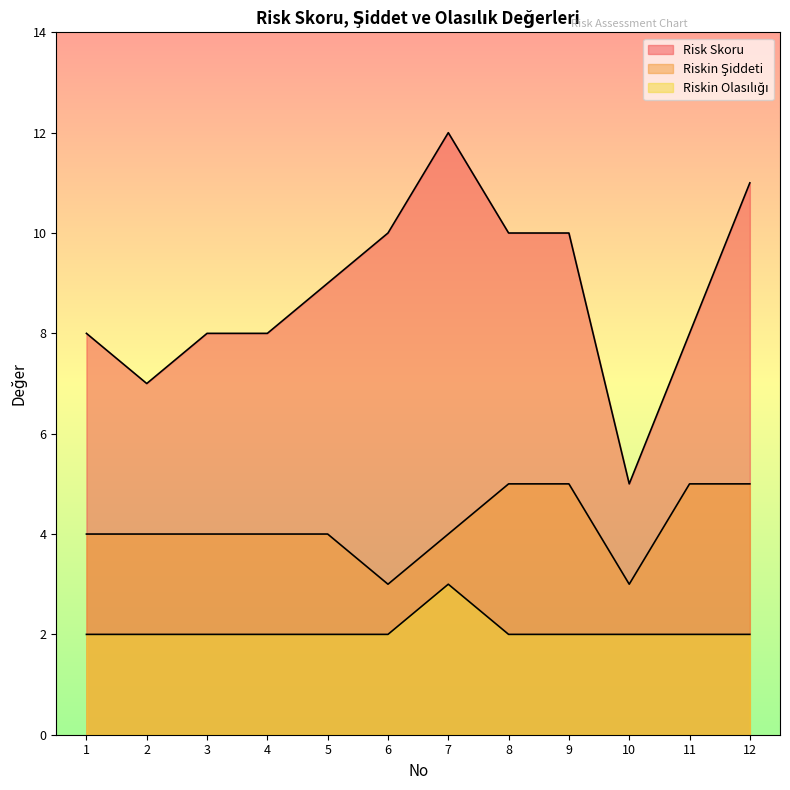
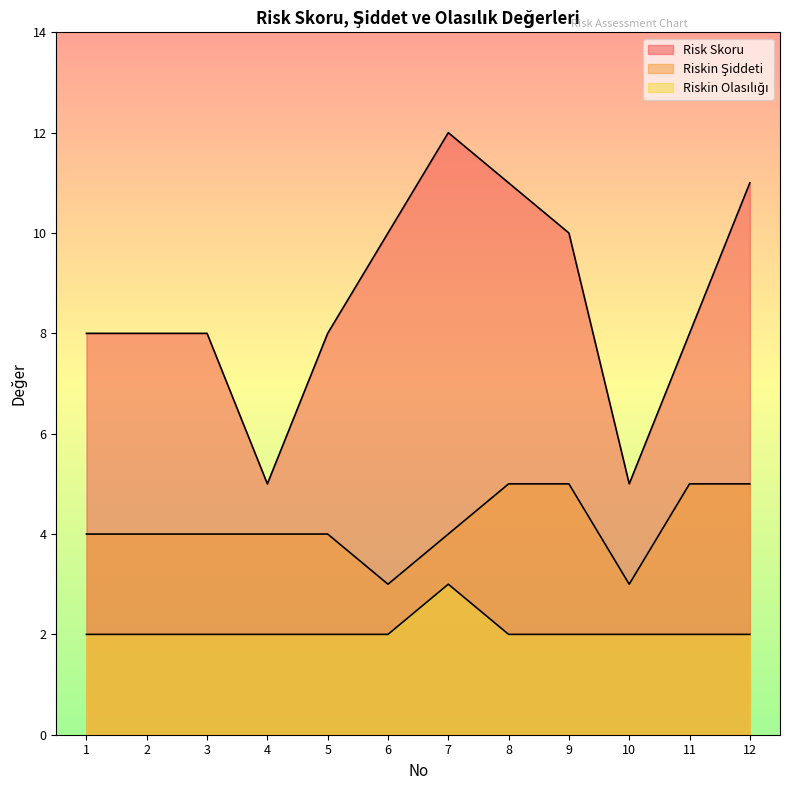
Risk Skoru, 2: 7 -> 8
Risk Skoru, 4: 8 -> 5
Risk Skoru, 5: 9 -> 8
Risk Skoru, 8: 10 -> 11
